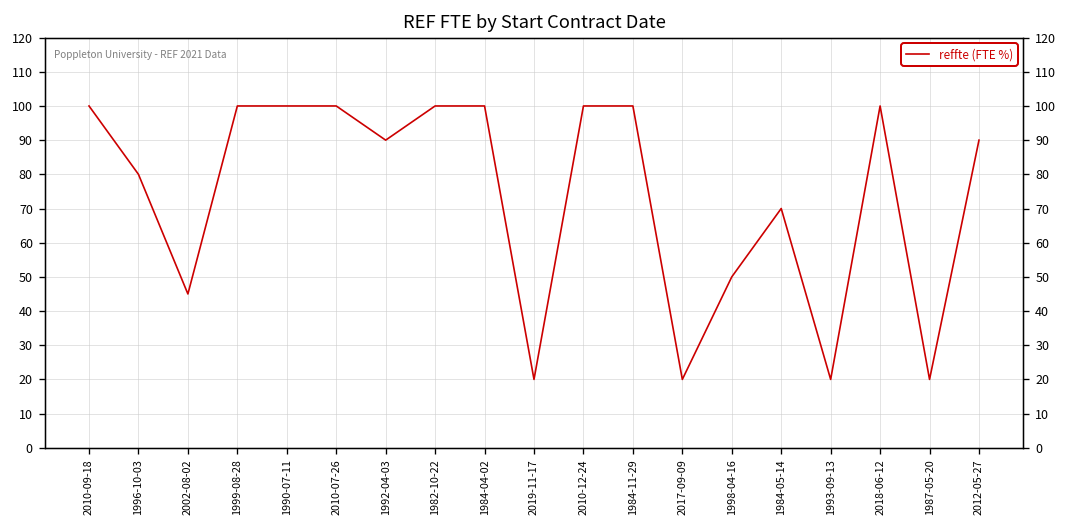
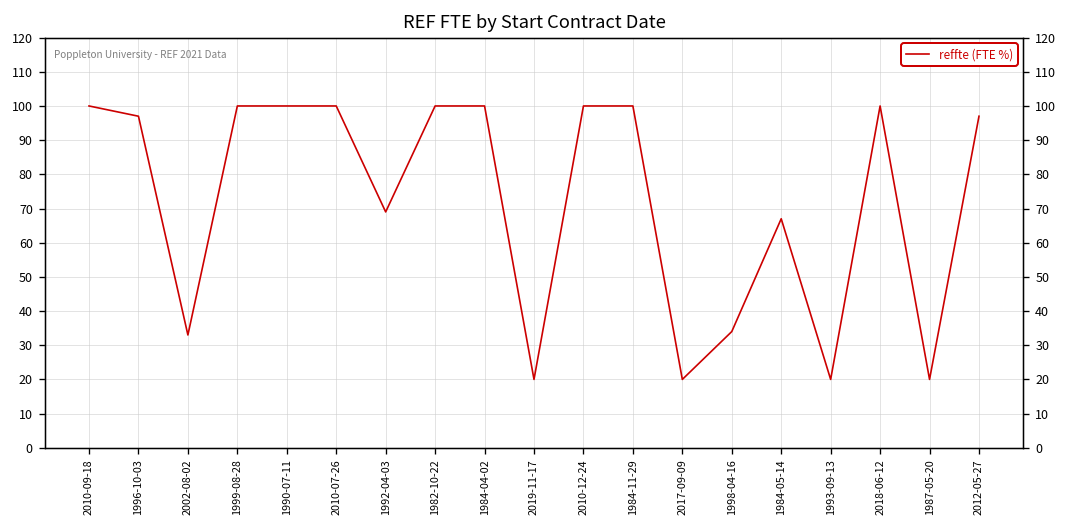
1996-10-03: 80 -> 97
2002-08-02: 45 -> 33
1992-04-03: 90 -> 69
1998-04-16: 50 -> 34
1984-05-14: 70 -> 67
2012-05-27: 90 -> 97
